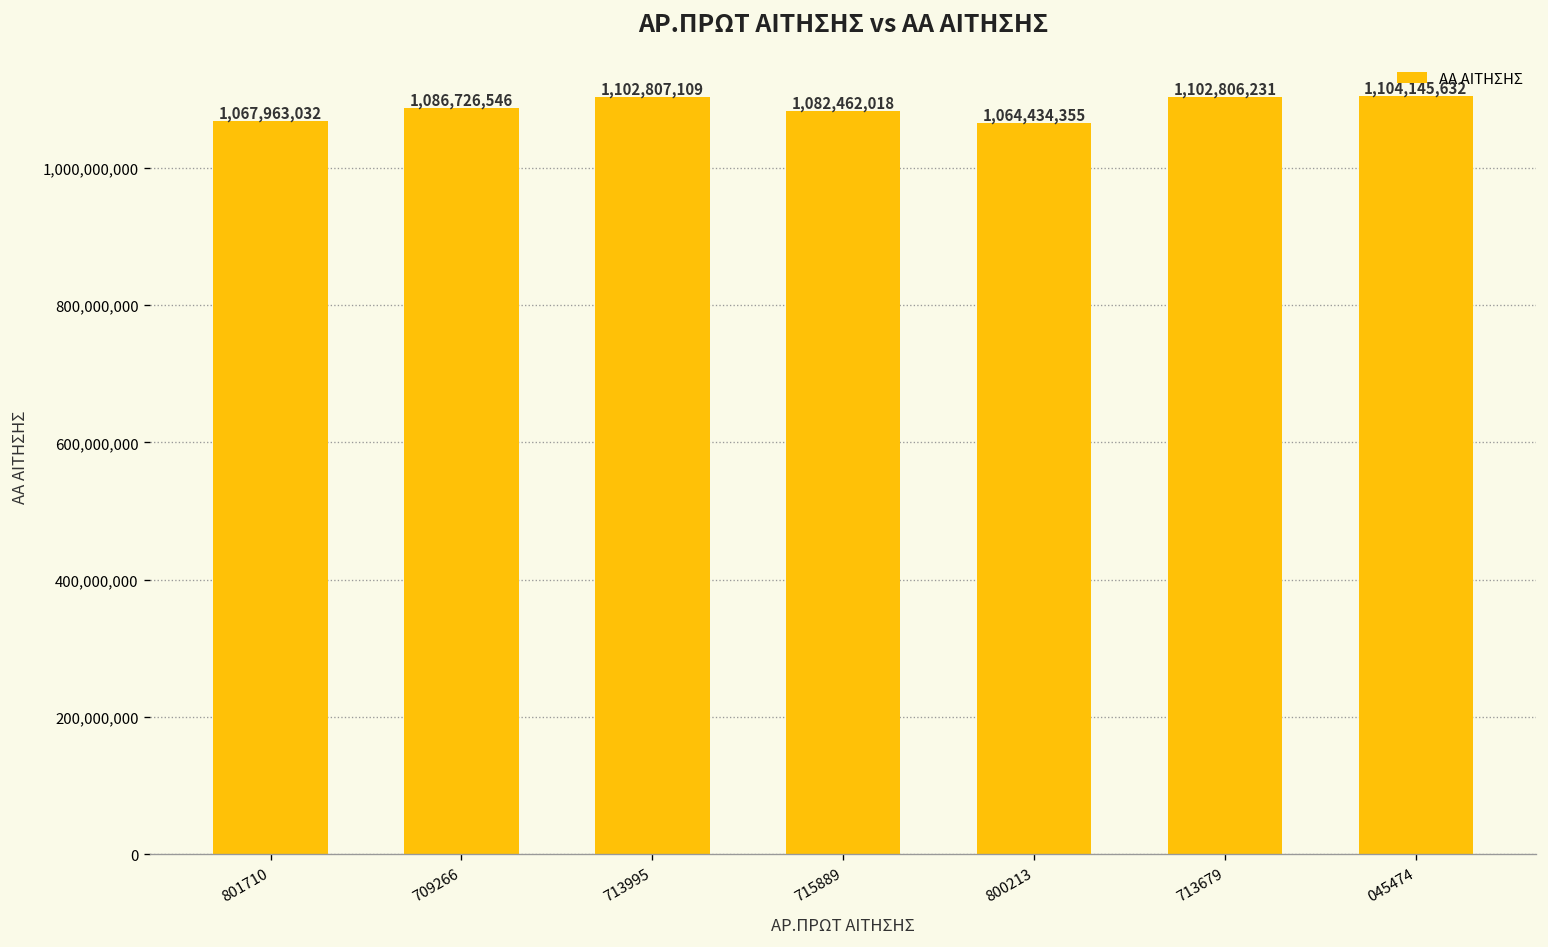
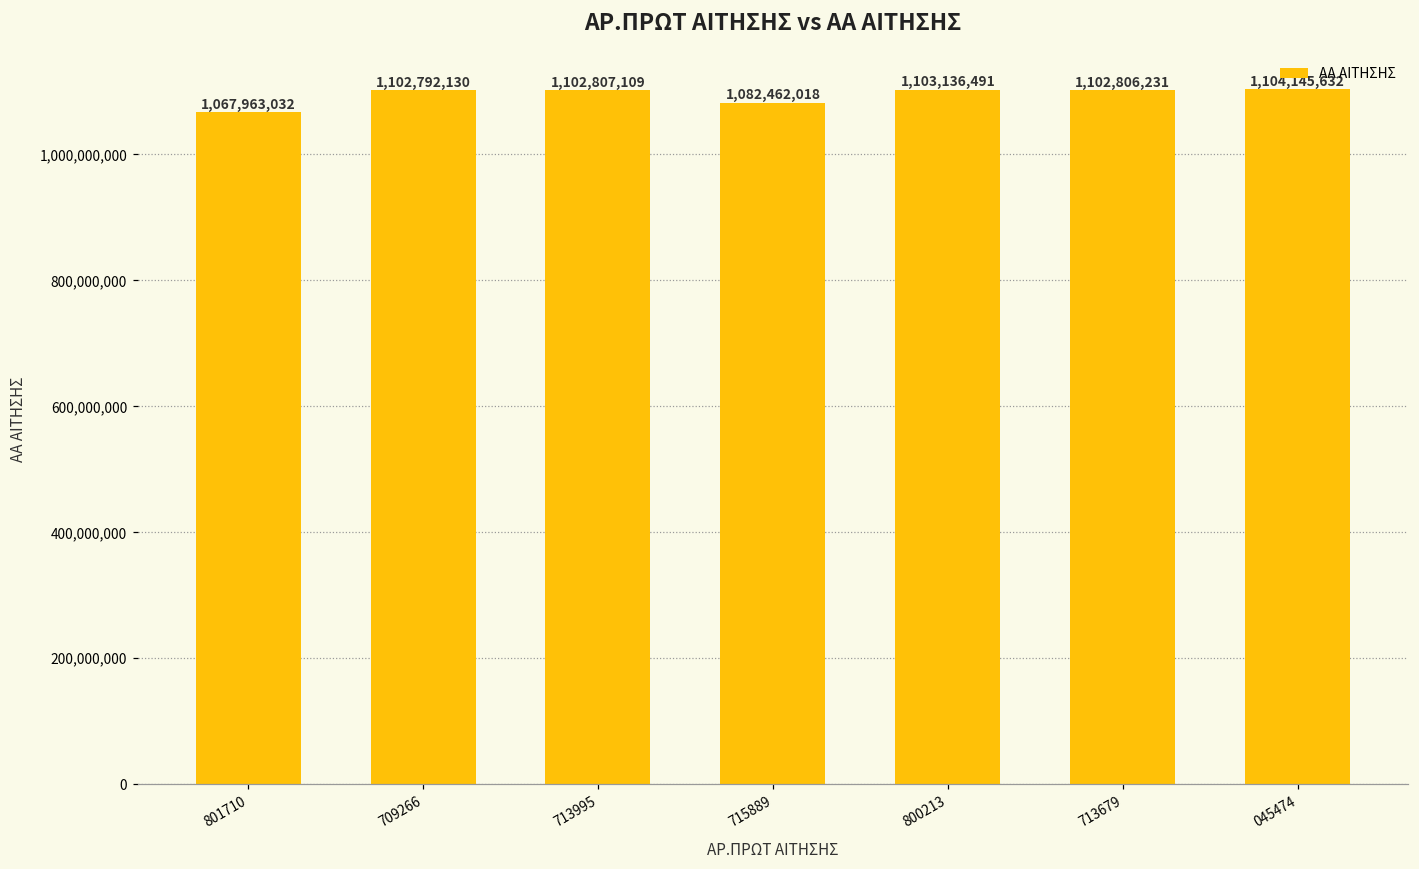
709266: 1,086,726,546 -> 1,102,792,130
800213: 1,064,434,355 -> 1,103,136,491
